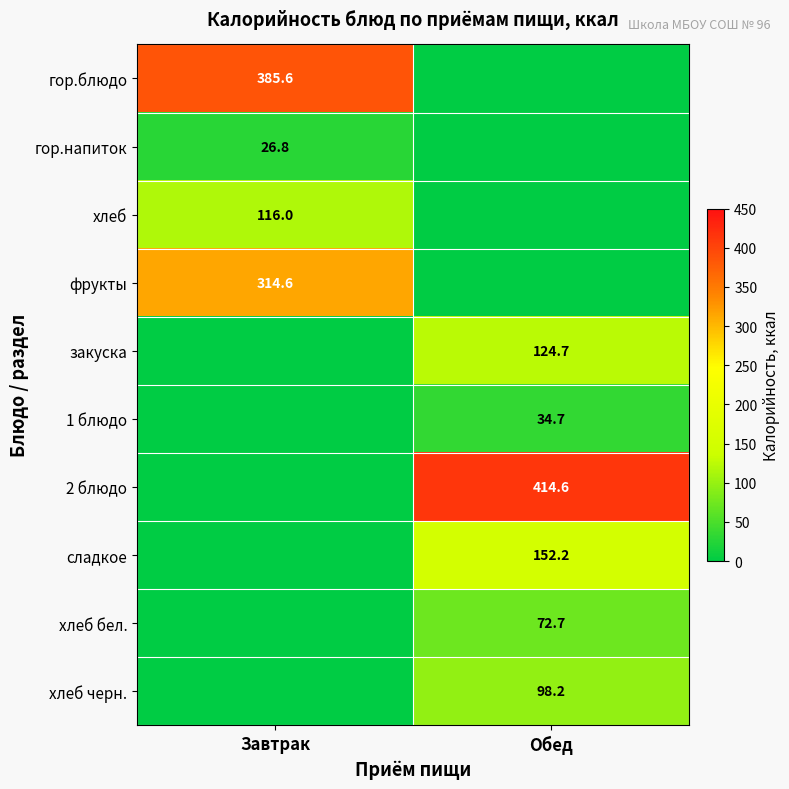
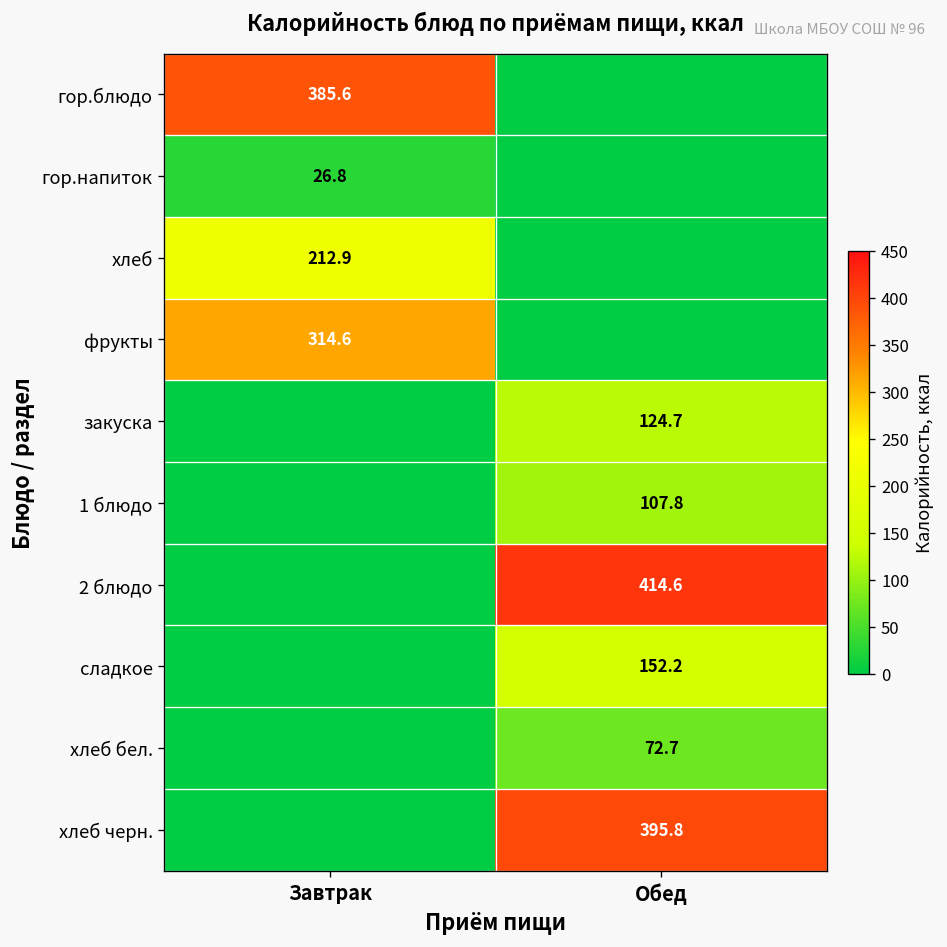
хлеб, Завтрак: 116.0 -> 212.9
1 блюдо, Обед: 34.7 -> 107.8
хлеб черн., Обед: 98.2 -> 395.8
